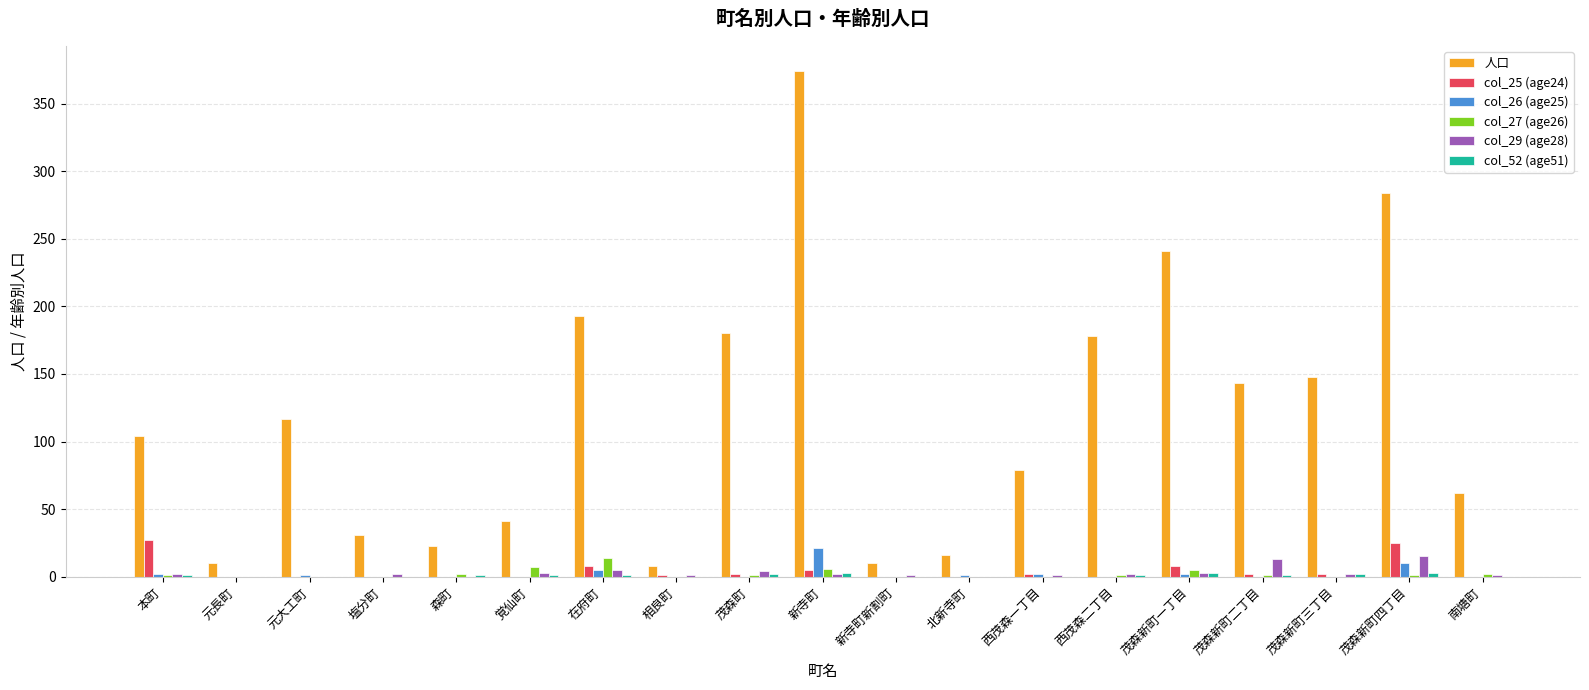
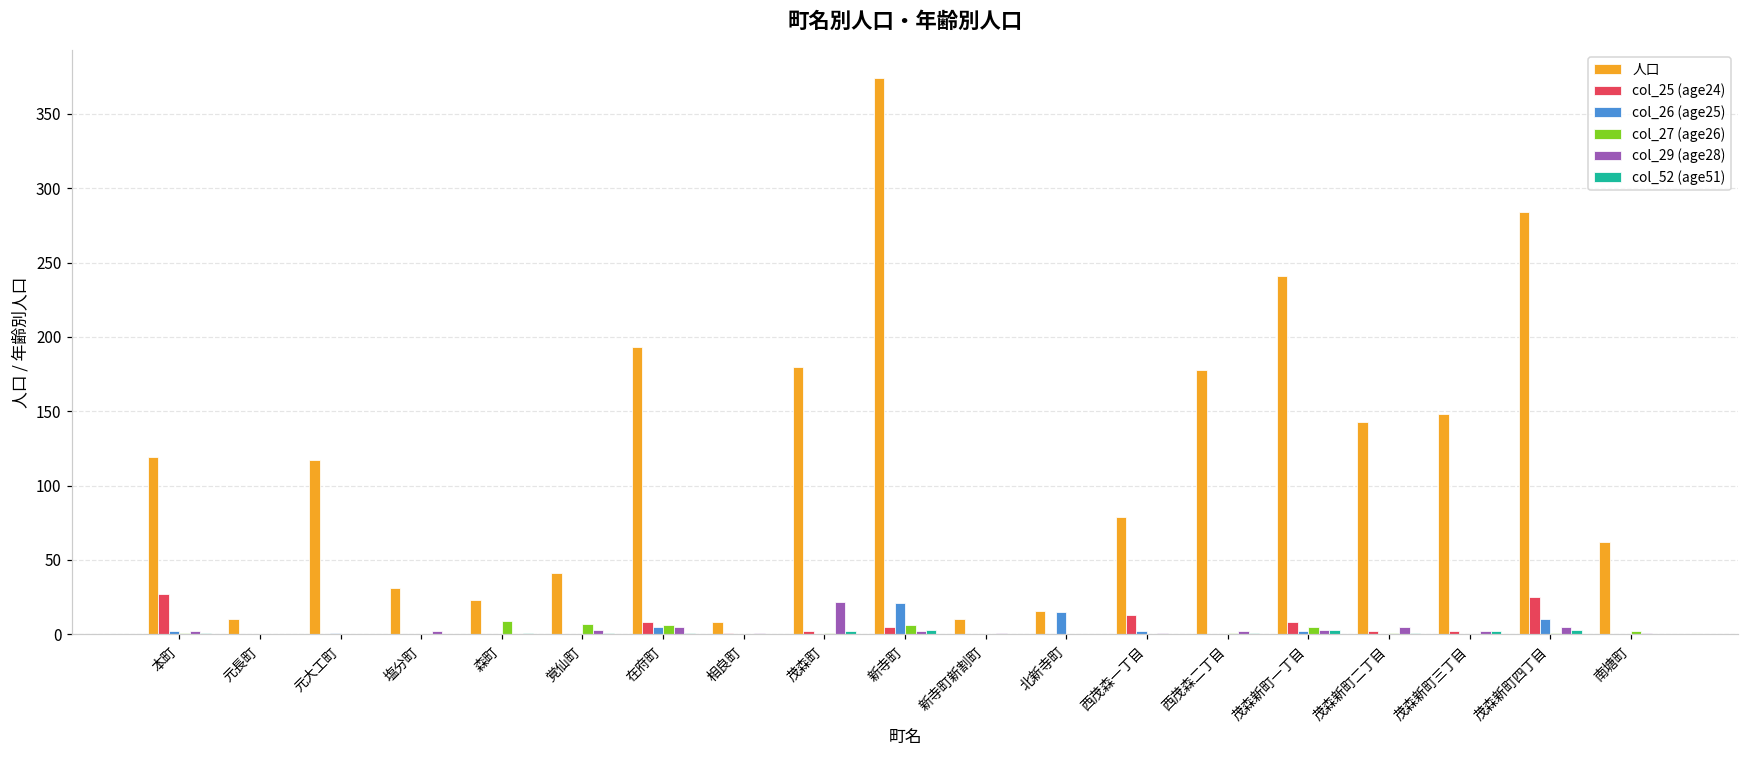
人口, 本町: 104 -> 119
col_27 (age26), 森町: 2 -> 9
col_27 (age26), 在府町: 14 -> 6
col_29 (age28), 茂森町: 4 -> 22
col_26 (age25), 北新寺町: 1 -> 15
col_25 (age24), 西茂森一丁目: 2 -> 13
col_29 (age28), 茂森新町二丁目: 13 -> 5
col_29 (age28), 茂森新町四丁目: 15 -> 5
